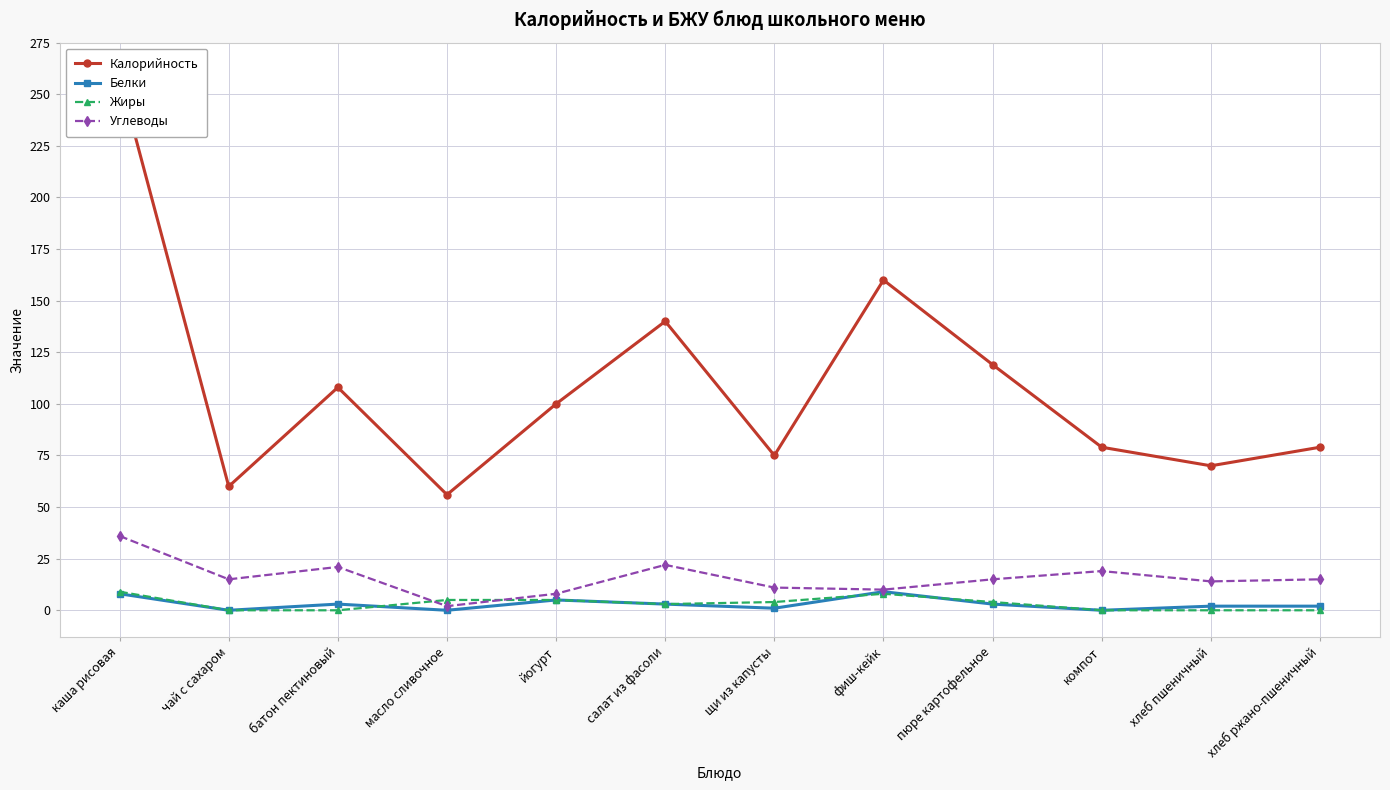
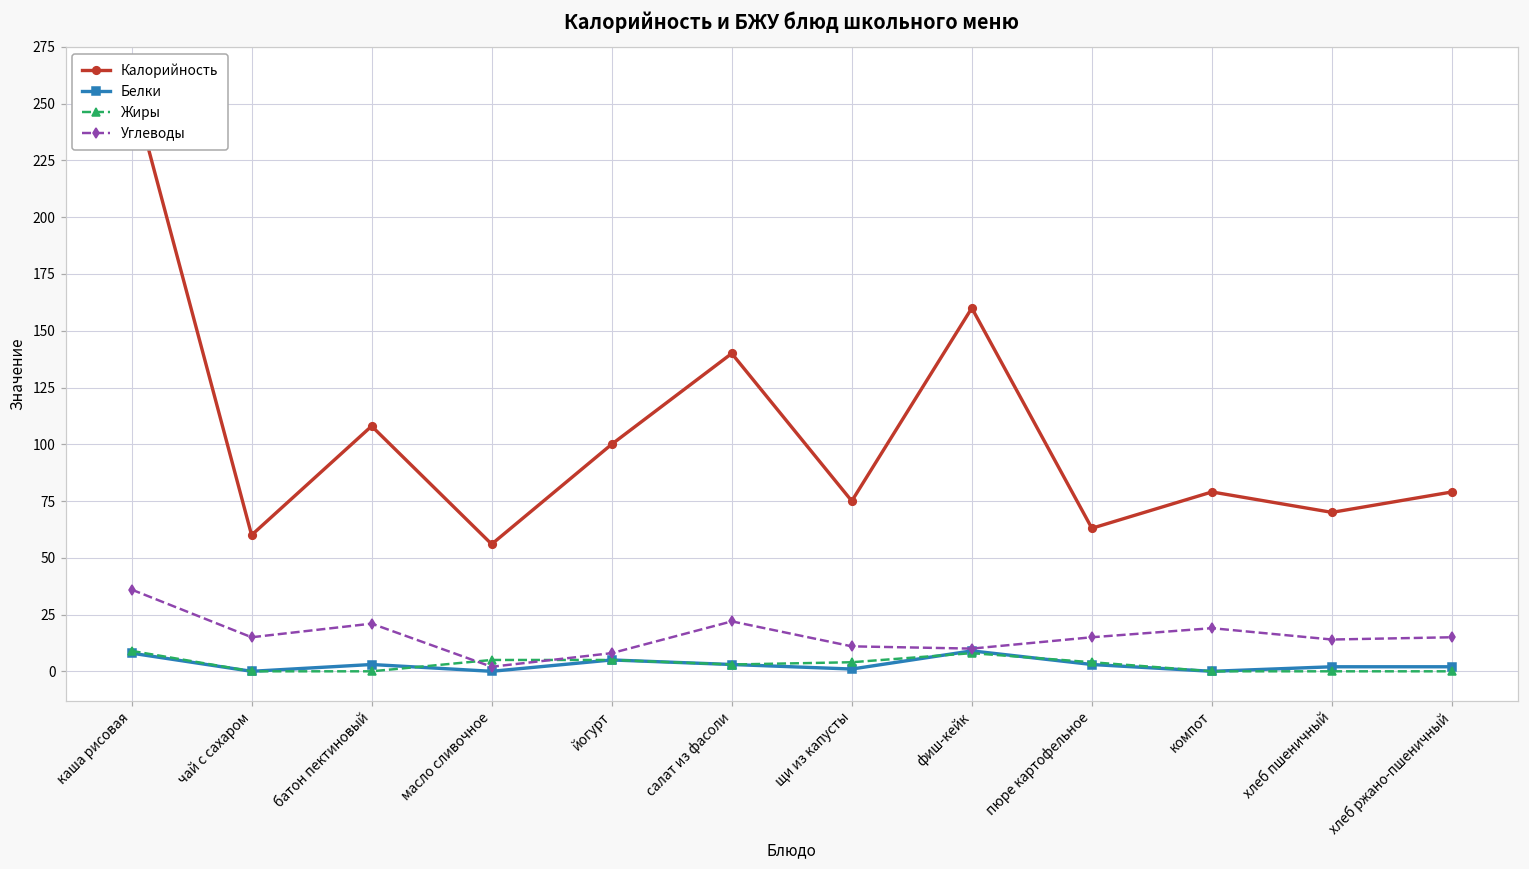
Калорийность, пюре картофельное: 119 -> 63
